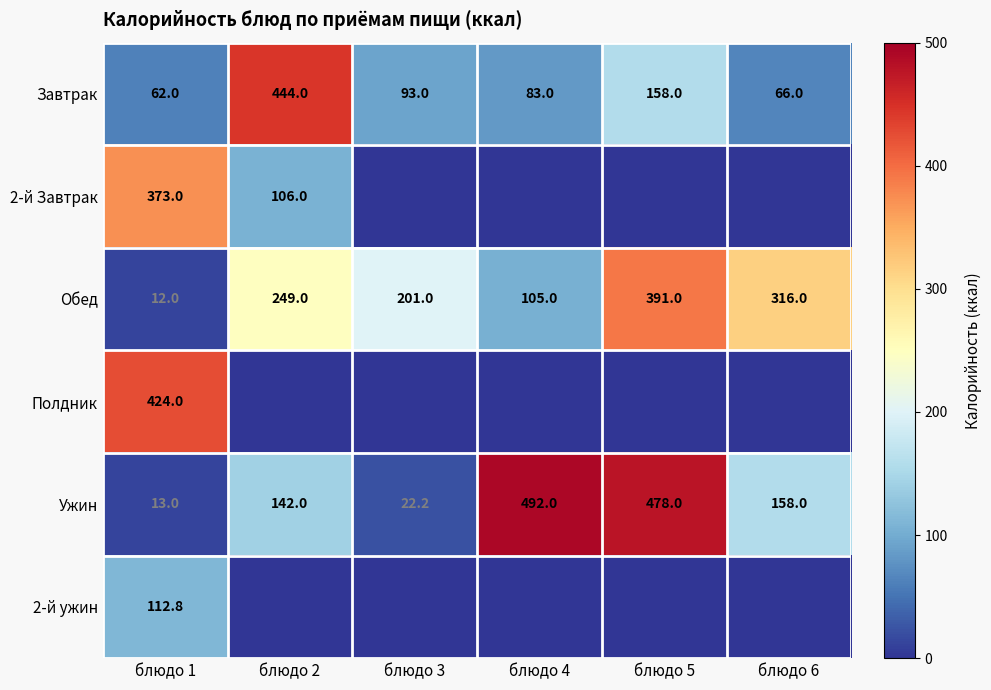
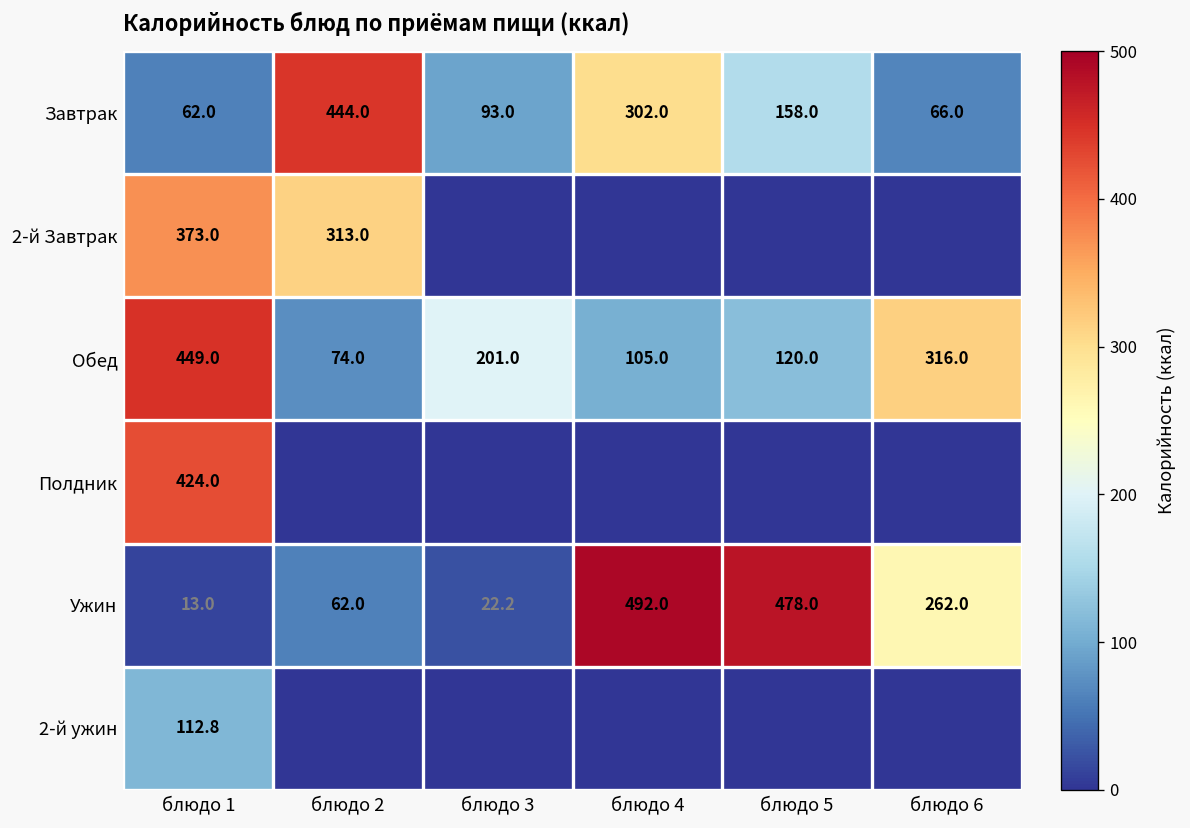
Завтрак, блюдо 4: 83.0 -> 302.0
2-й Завтрак, блюдо 2: 106.0 -> 313.0
Обед, блюдо 1: 12.0 -> 449.0
Обед, блюдо 2: 249.0 -> 74.0
Обед, блюдо 5: 391.0 -> 120.0
Ужин, блюдо 2: 142.0 -> 62.0
Ужин, блюдо 6: 158.0 -> 262.0
